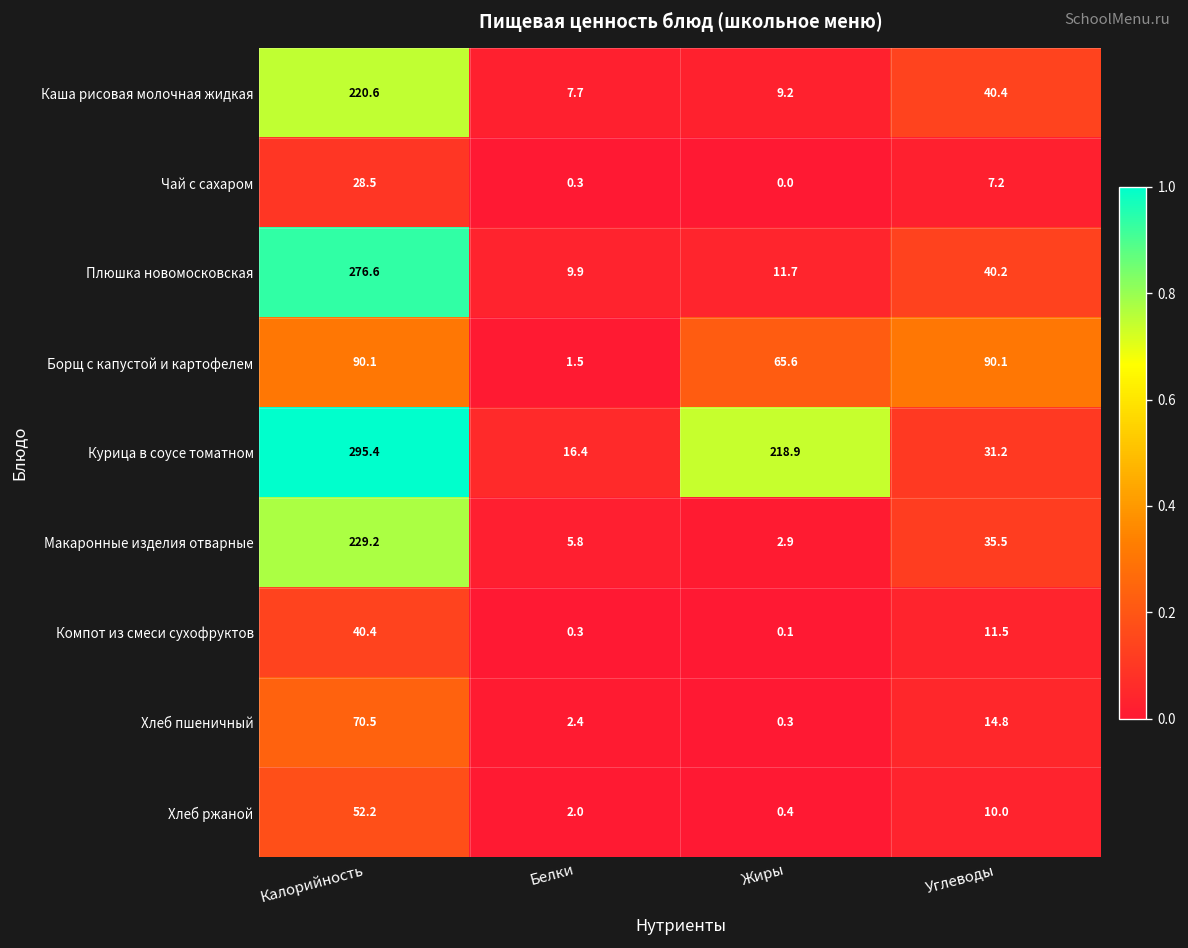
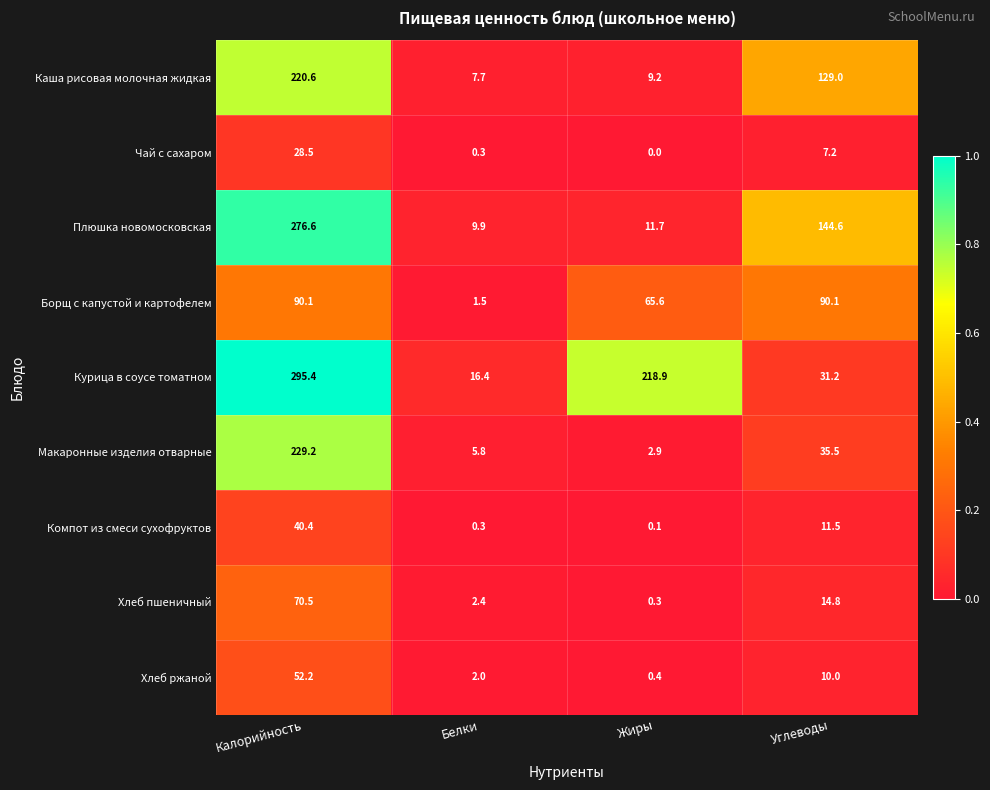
Каша рисовая молочная жидкая, Углеводы: 40.4 -> 129.0
Плюшка новомосковская, Углеводы: 40.2 -> 144.6
